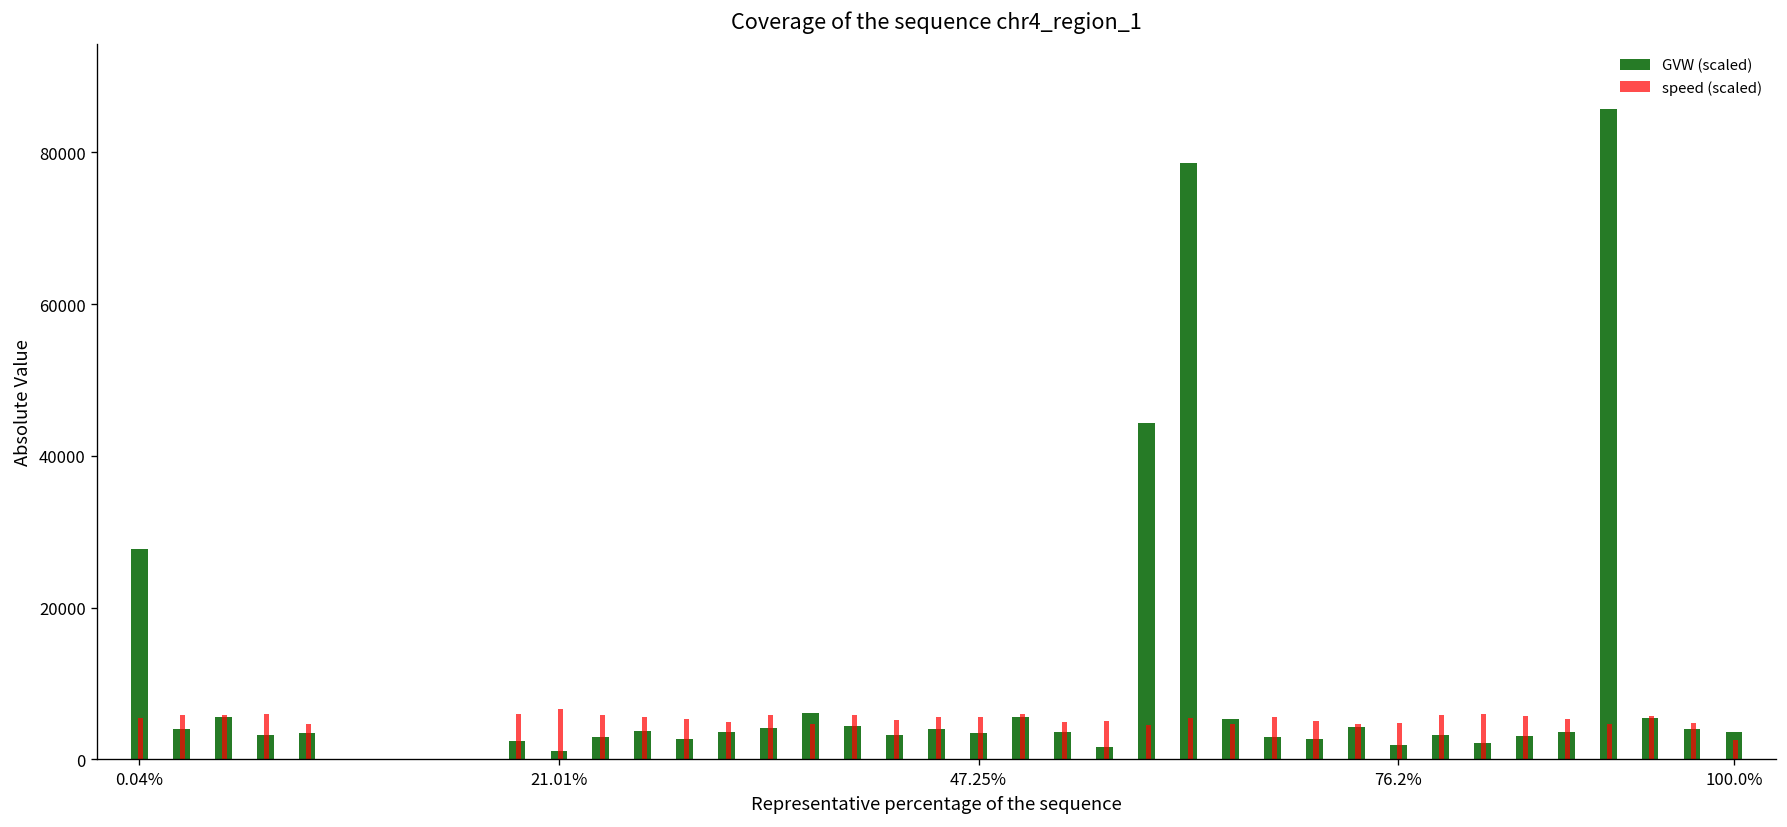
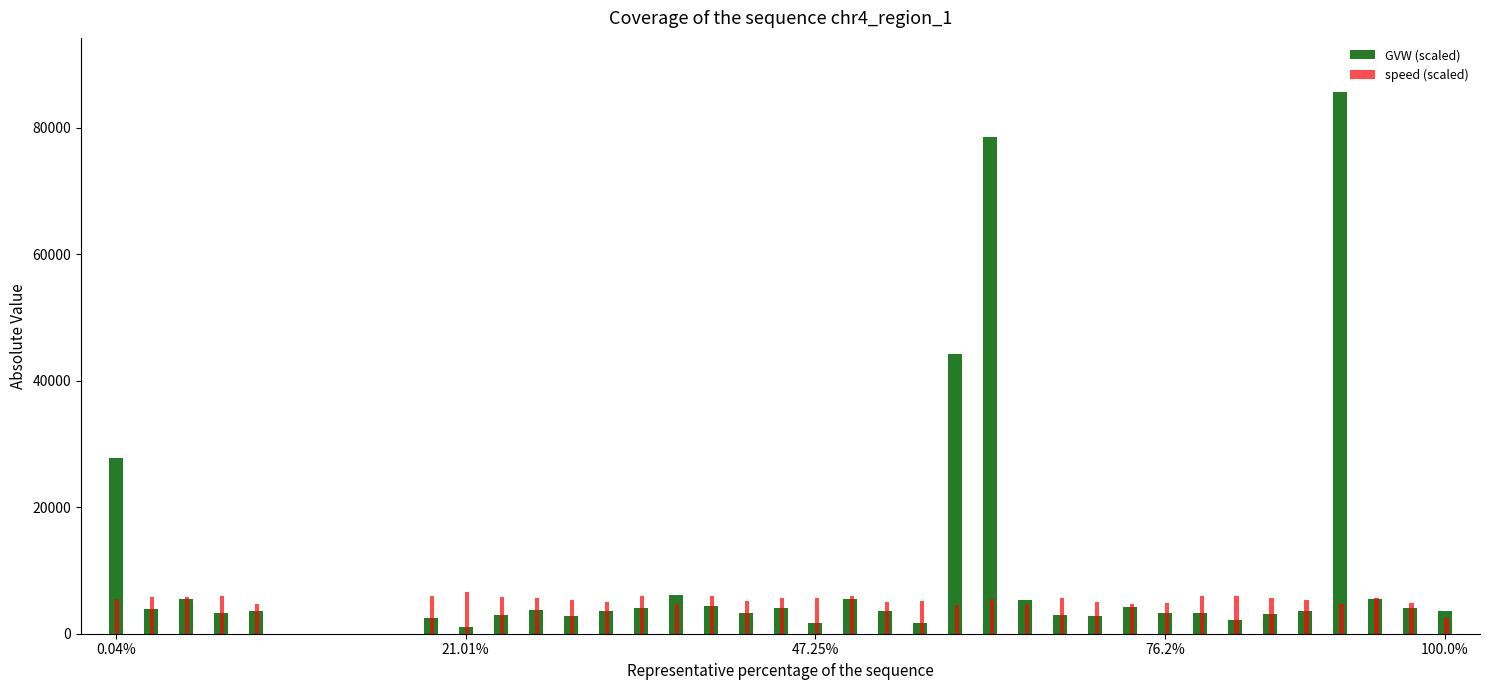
GVW (scaled), 47.25%: 4000 -> 2000
GVW (scaled), 76.2%: 2000 -> 3000
